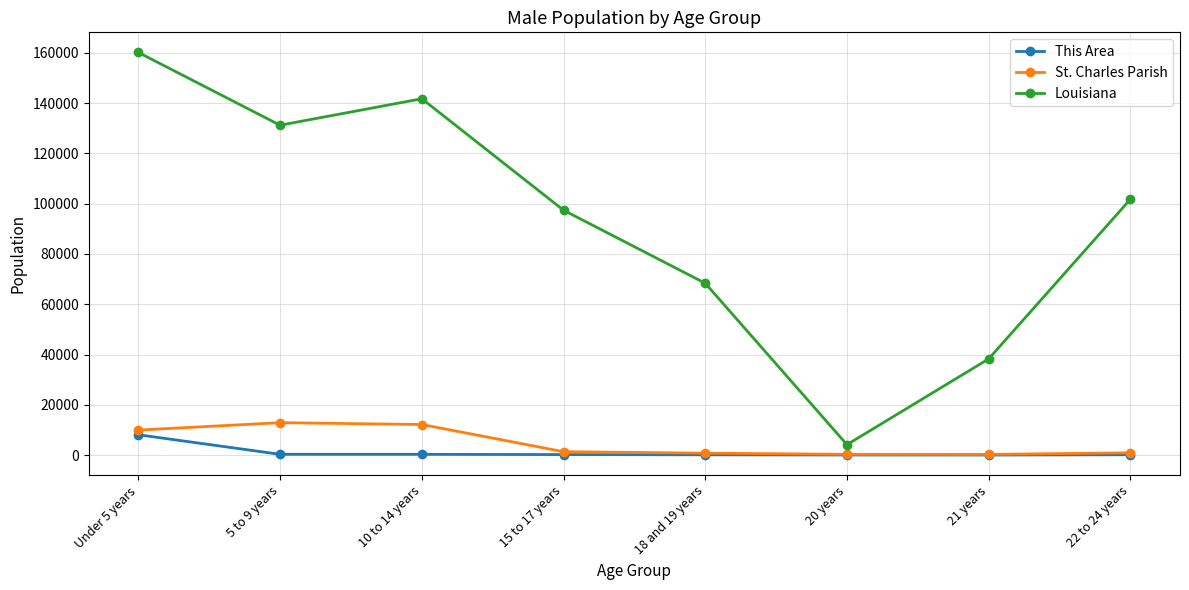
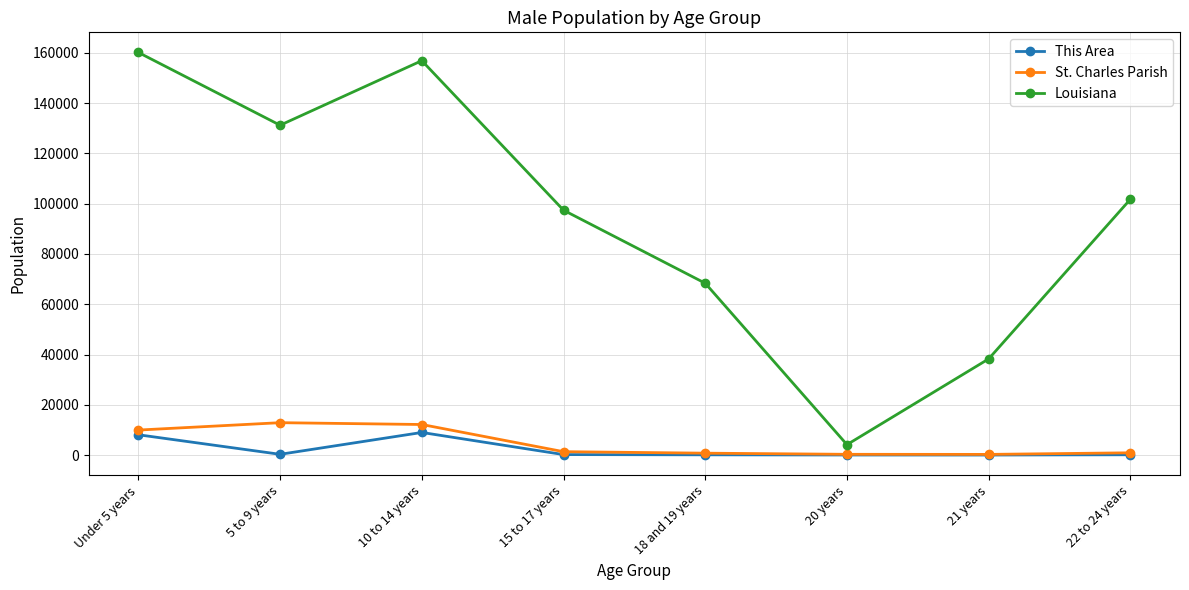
This Area, 10 to 14 years: 0 -> 9000
Louisiana, 10 to 14 years: 142000 -> 157000
